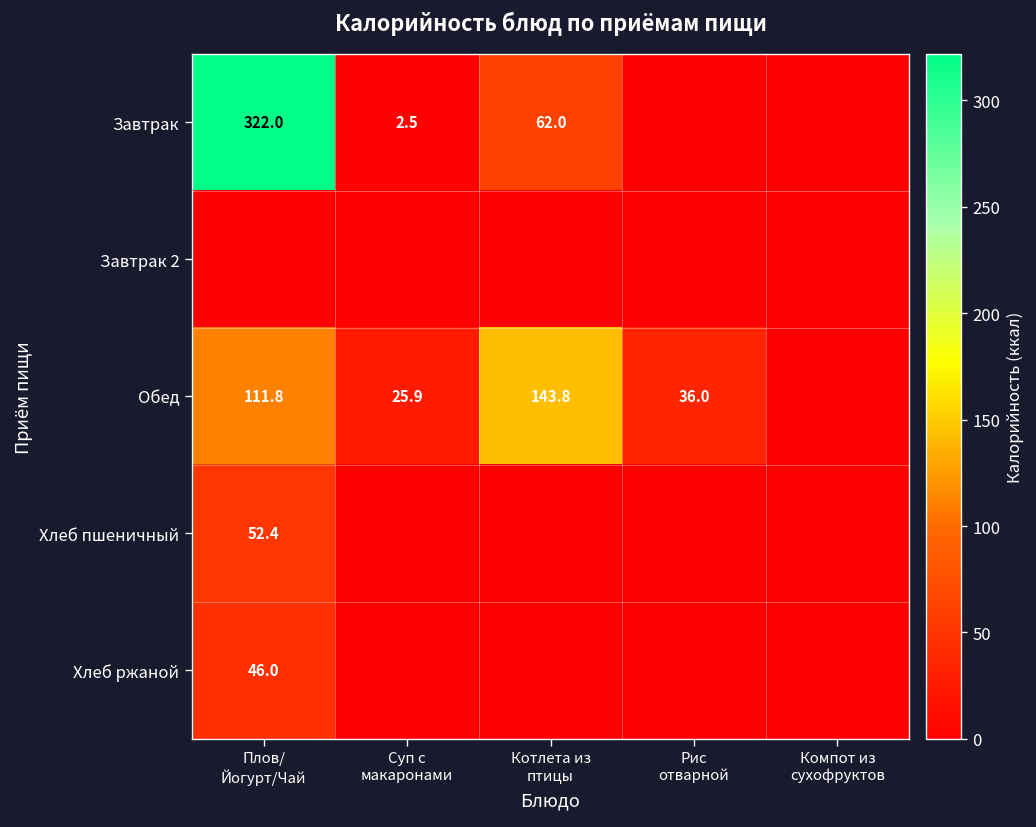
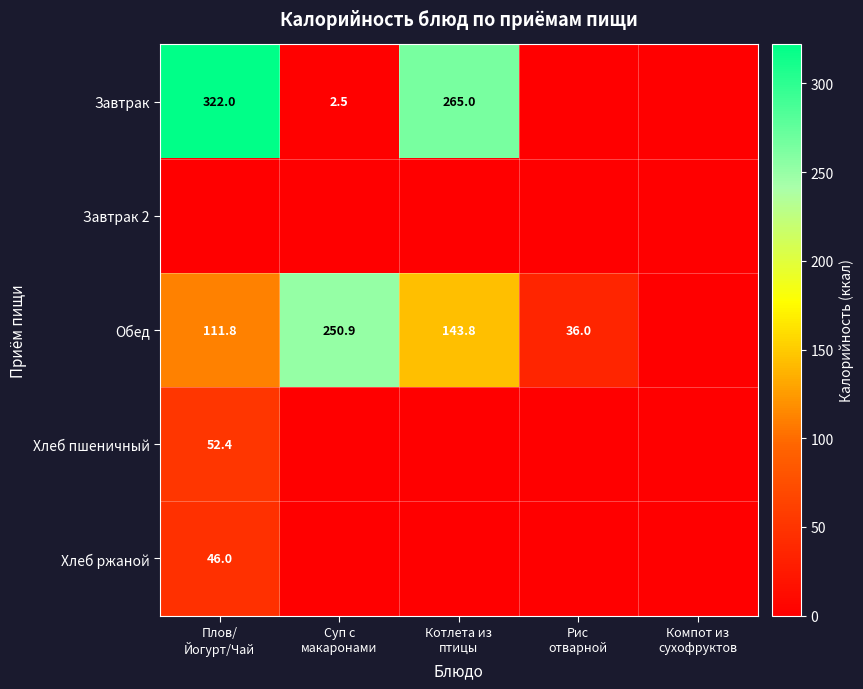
Завтрак, Котлета из птицы: 62.0 -> 265.0
Обед, Суп с макаронами: 25.9 -> 250.9
